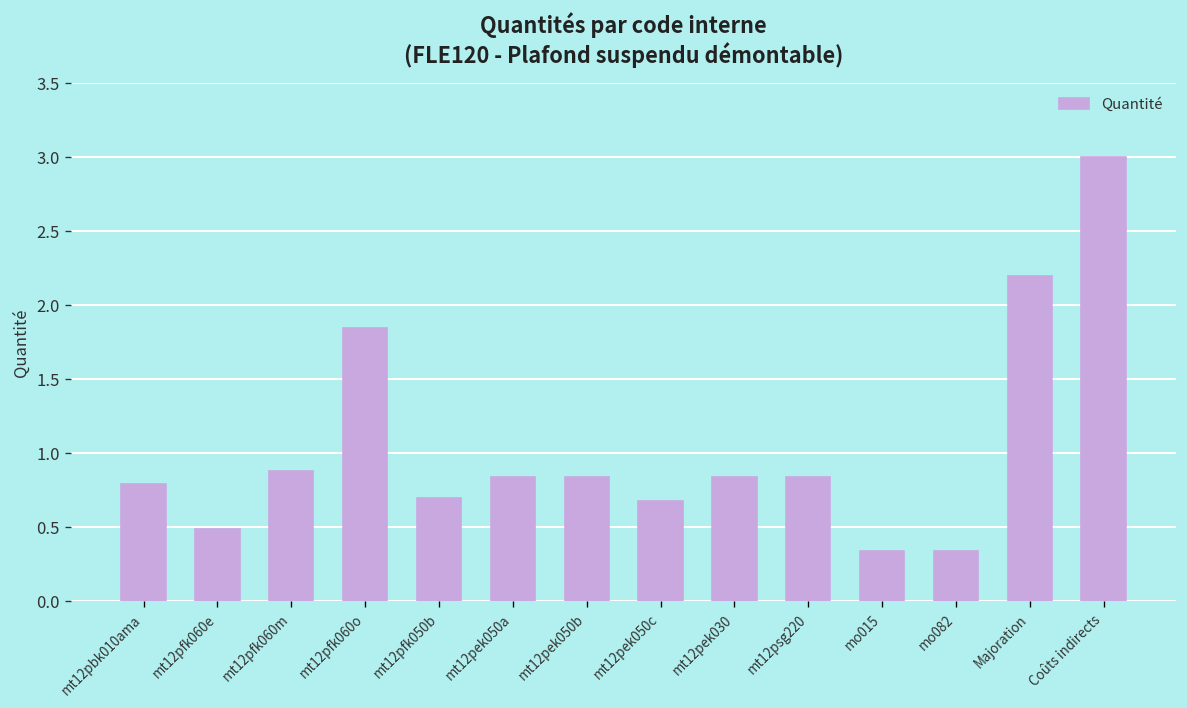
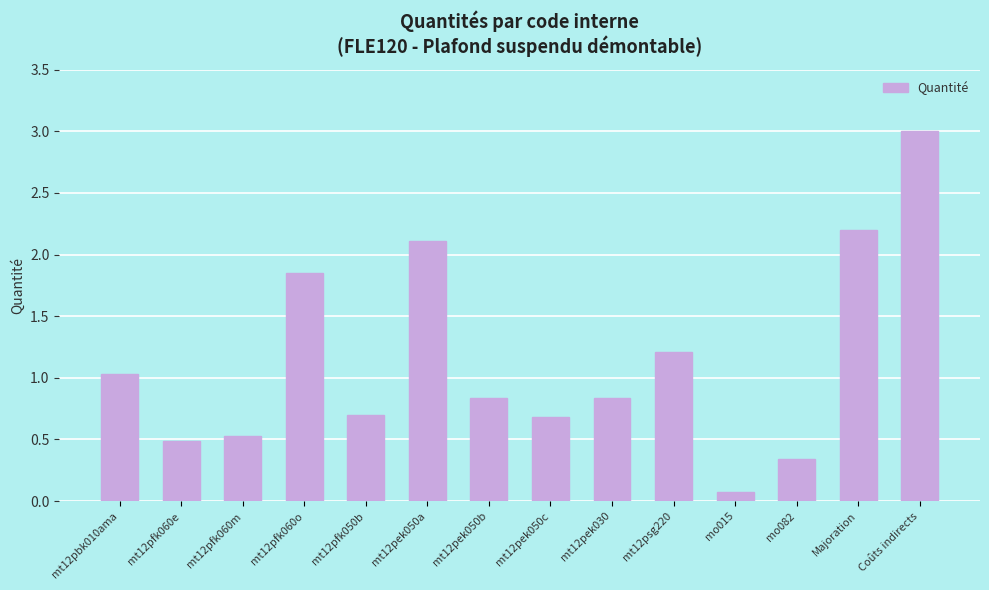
mt12pbk010ama: 0.79 -> 1.03
mt12pfk060m: 0.88 -> 0.53
mt12pek050a: 0.84 -> 2.11
mt12psg220: 0.84 -> 1.21
mo015: 0.34 -> 0.08
